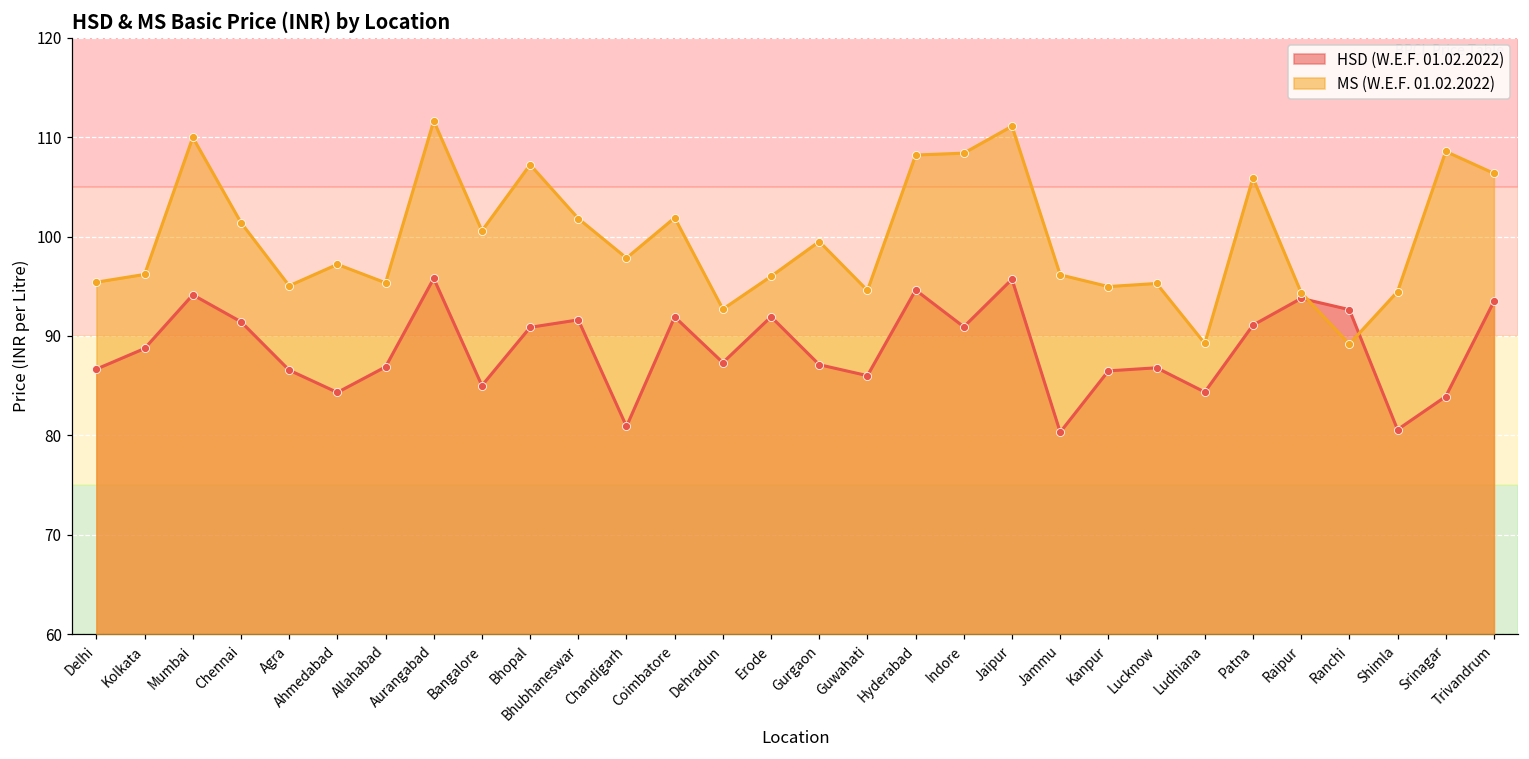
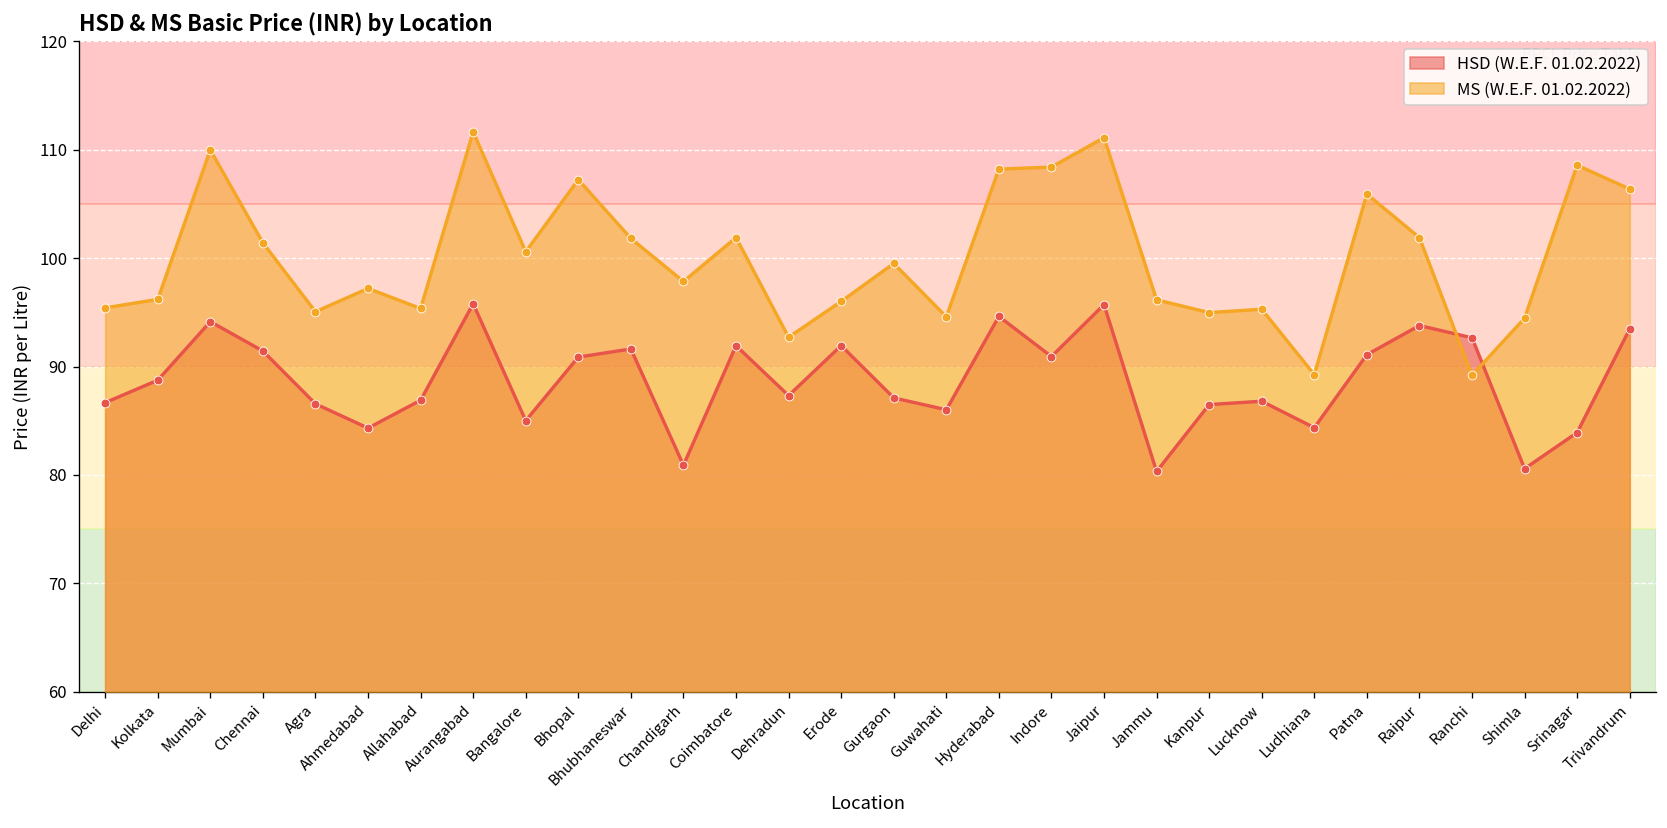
MS (W.E.F. 01.02.2022), Raipur: 94 -> 102
